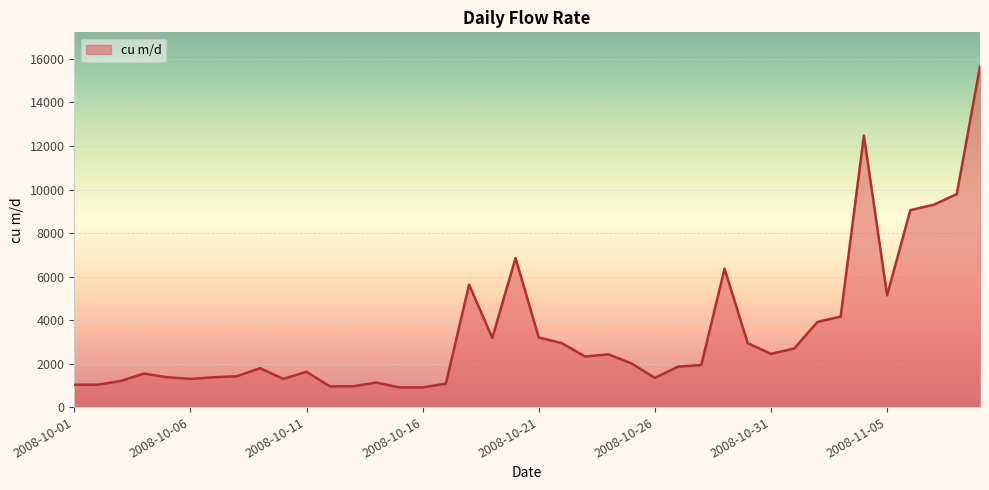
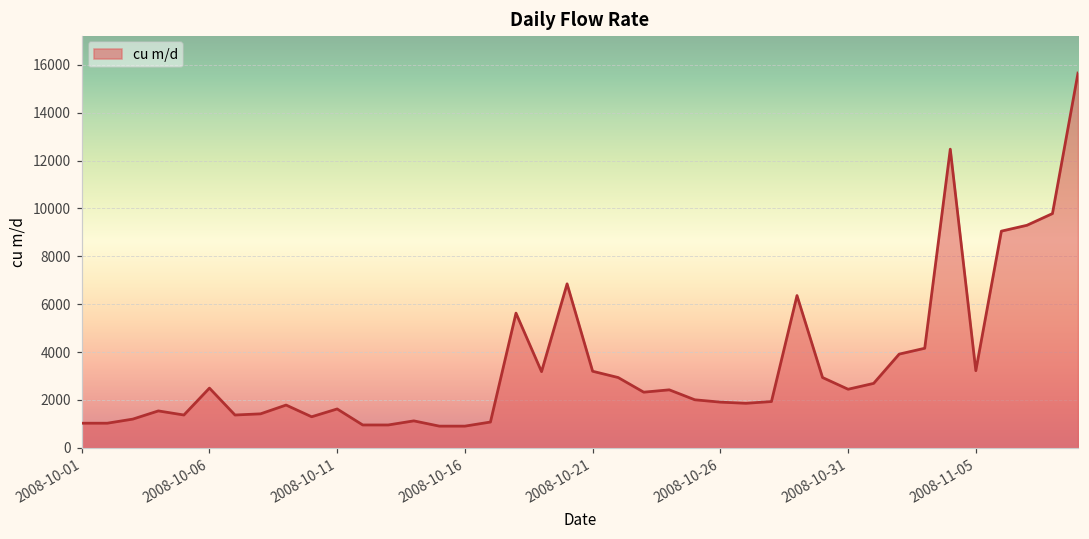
2008-10-06: 1300 -> 2500
2008-10-26: 1300 -> 1900
2008-11-05: 5100 -> 3200
